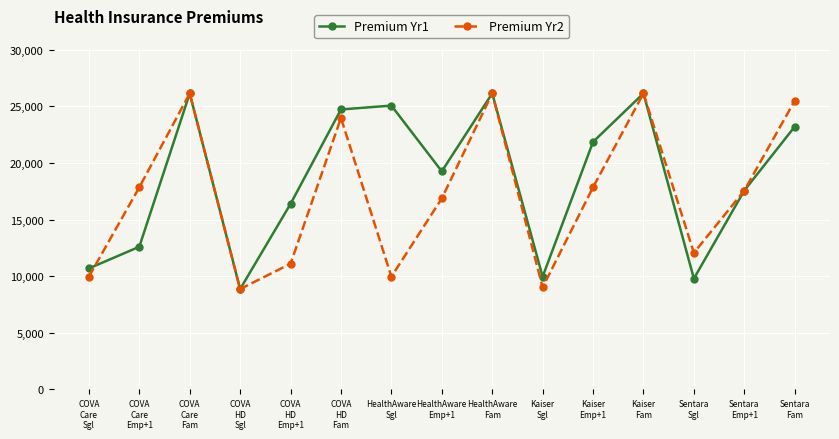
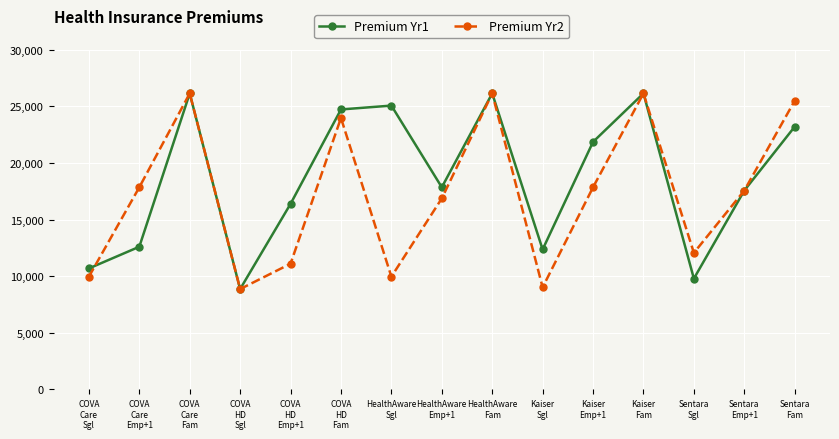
Premium Yr1, HealthAware Emp+1: 19,300 -> 17,900
Premium Yr1, Kaiser Sgl: 10,000 -> 12,400
